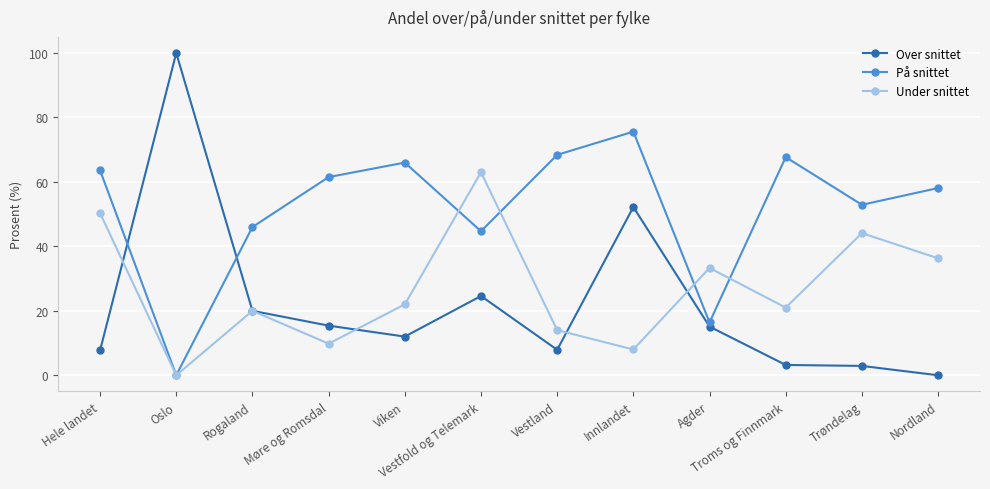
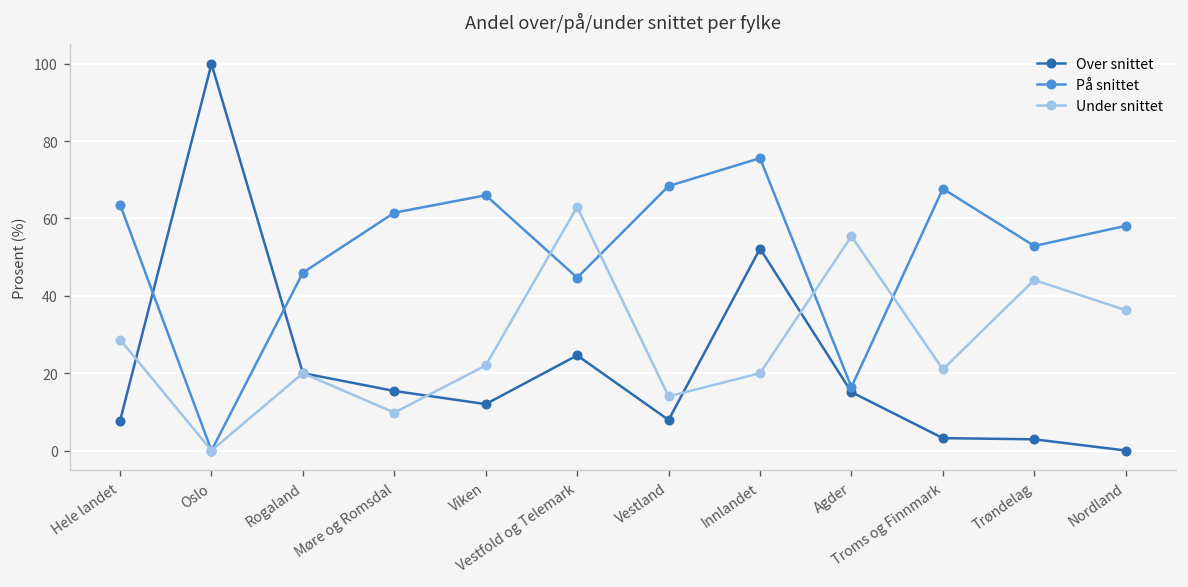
Under snittet, Hele landet: 50 -> 29
Under snittet, Innlandet: 8 -> 20
Under snittet, Agder: 33 -> 55
